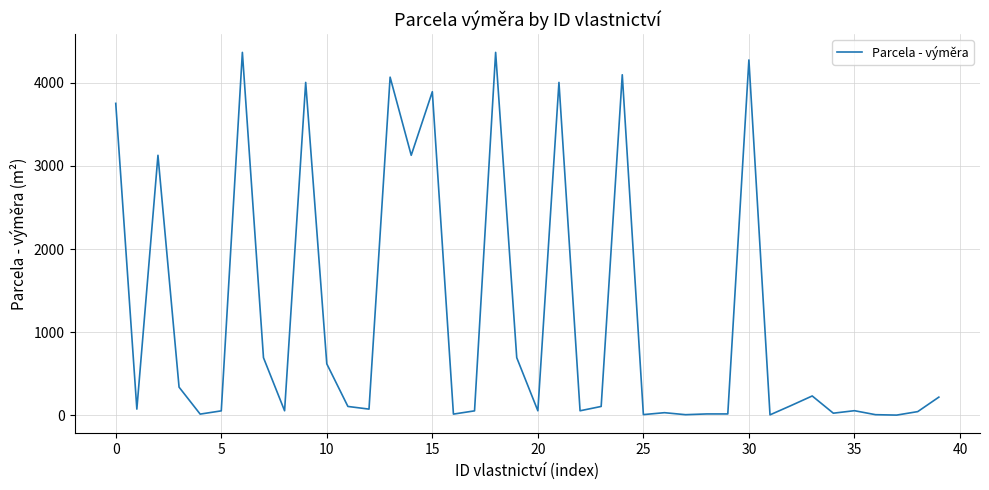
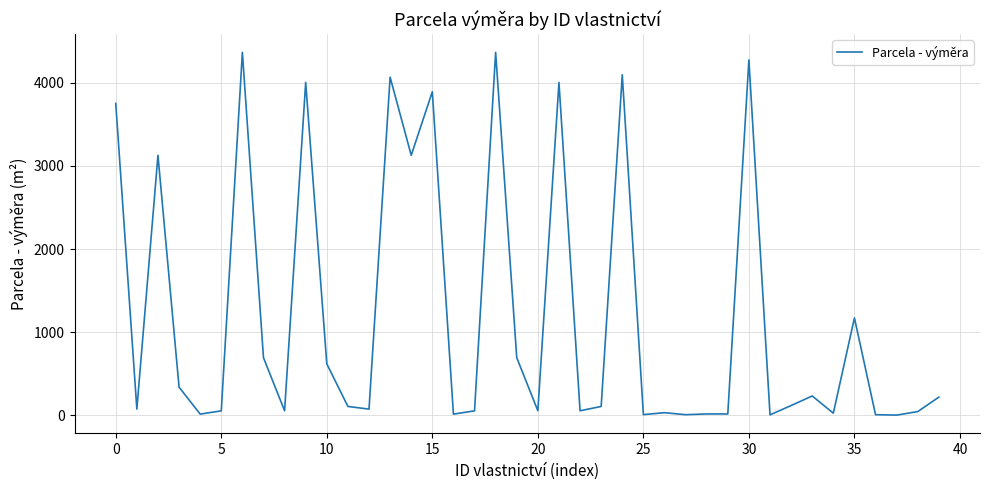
35: 100 -> 1200
